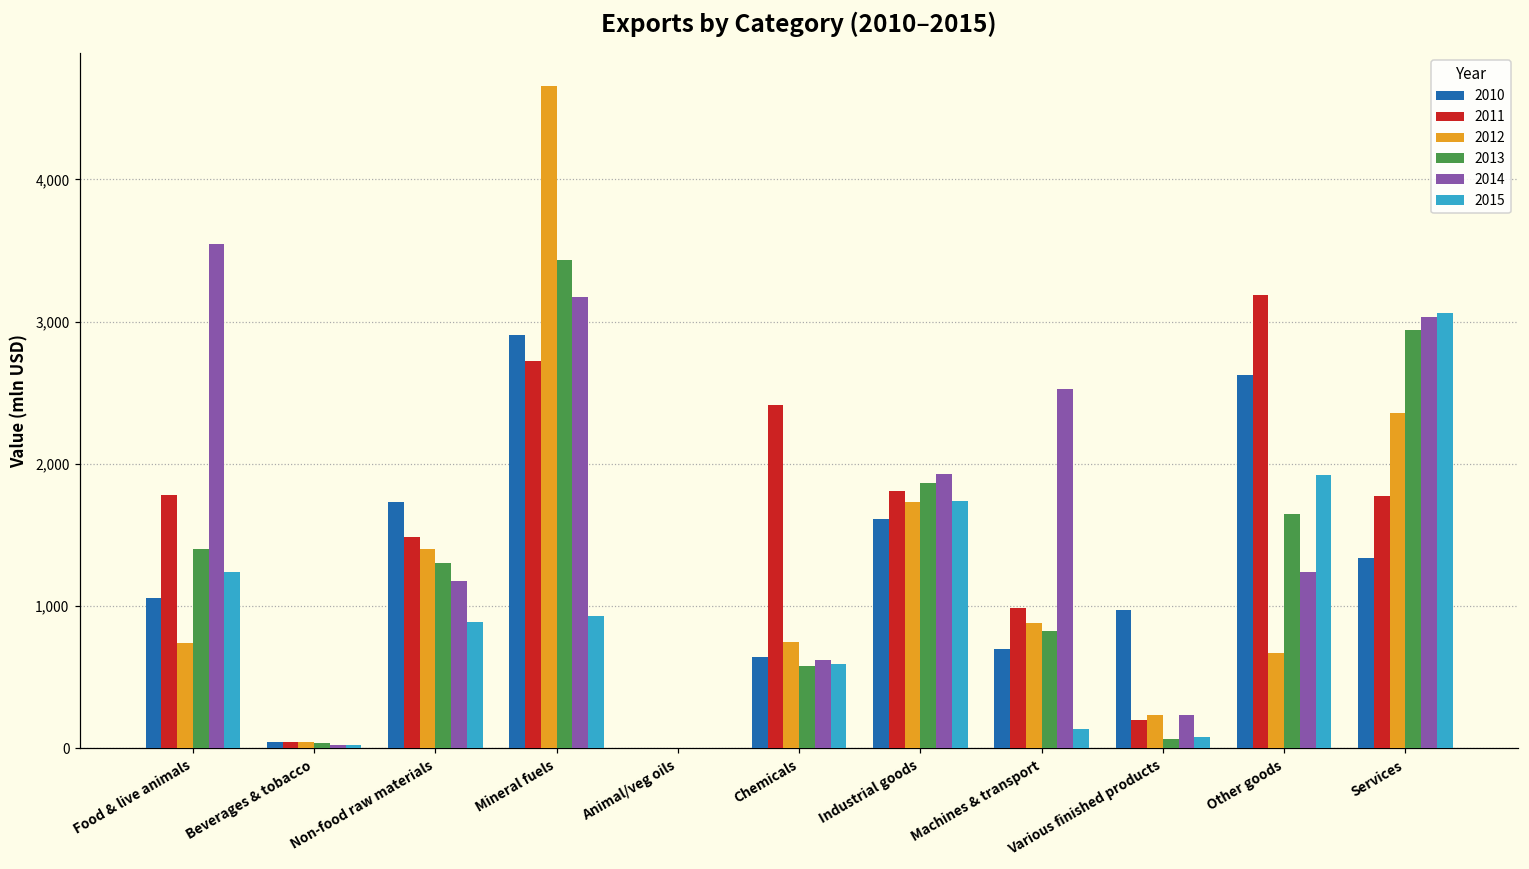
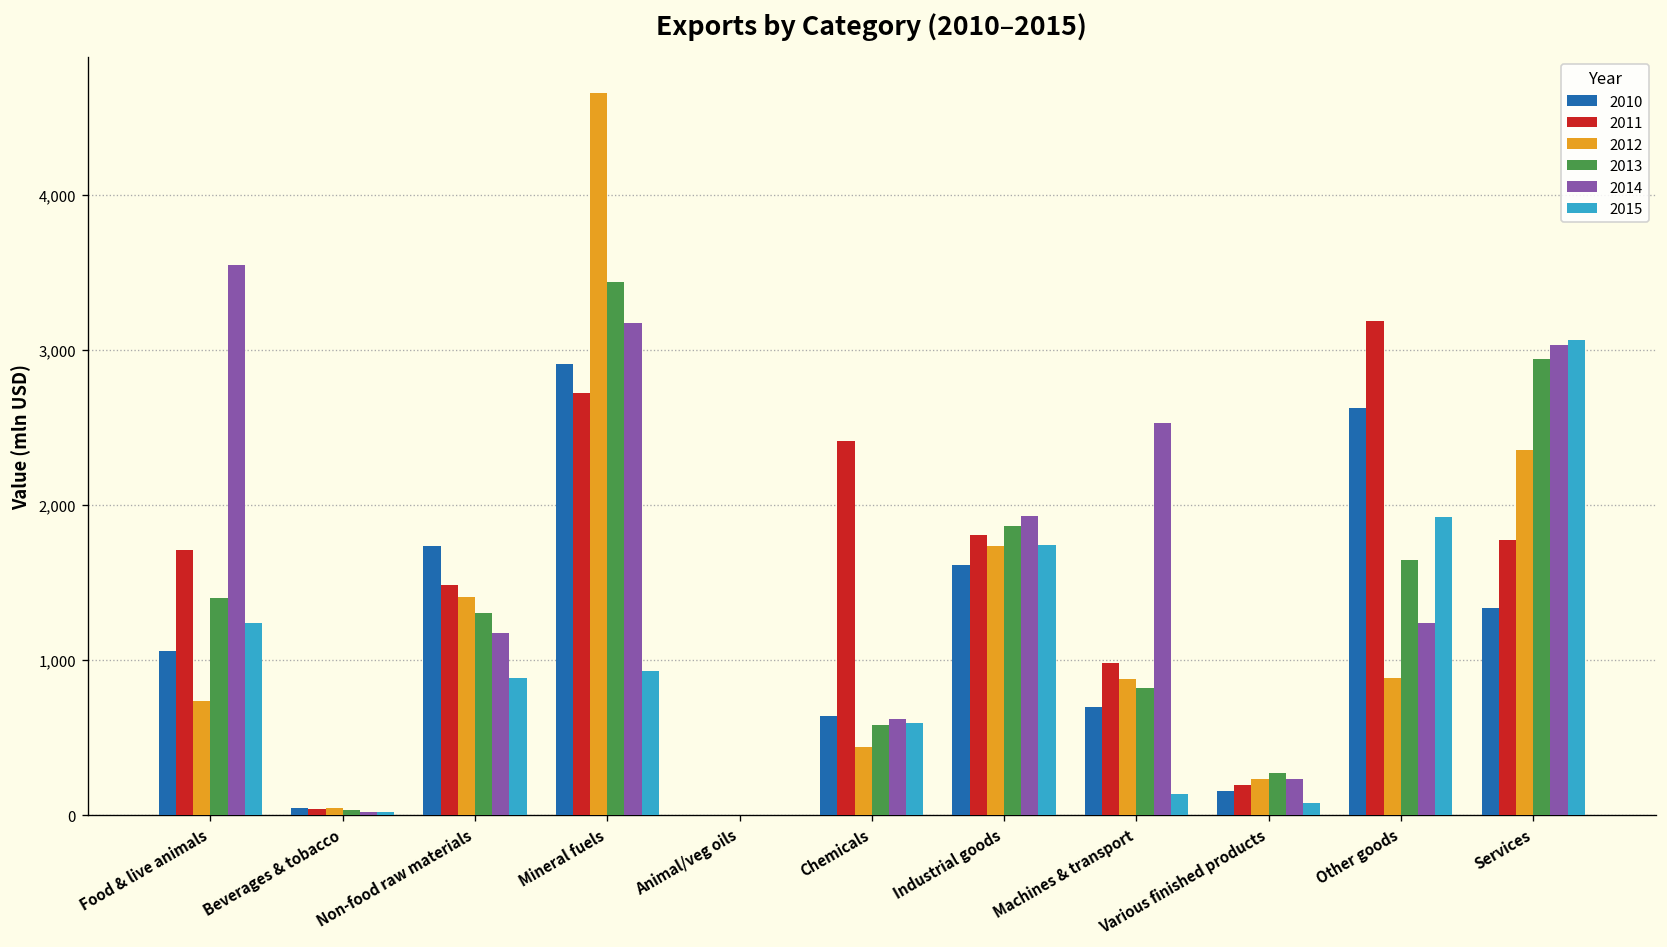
2011, Food & live animals: 1,780 -> 1,710
2012, Chemicals: 750 -> 440
2010, Various finished products: 970 -> 150
2013, Various finished products: 60 -> 270
2012, Other goods: 670 -> 880
